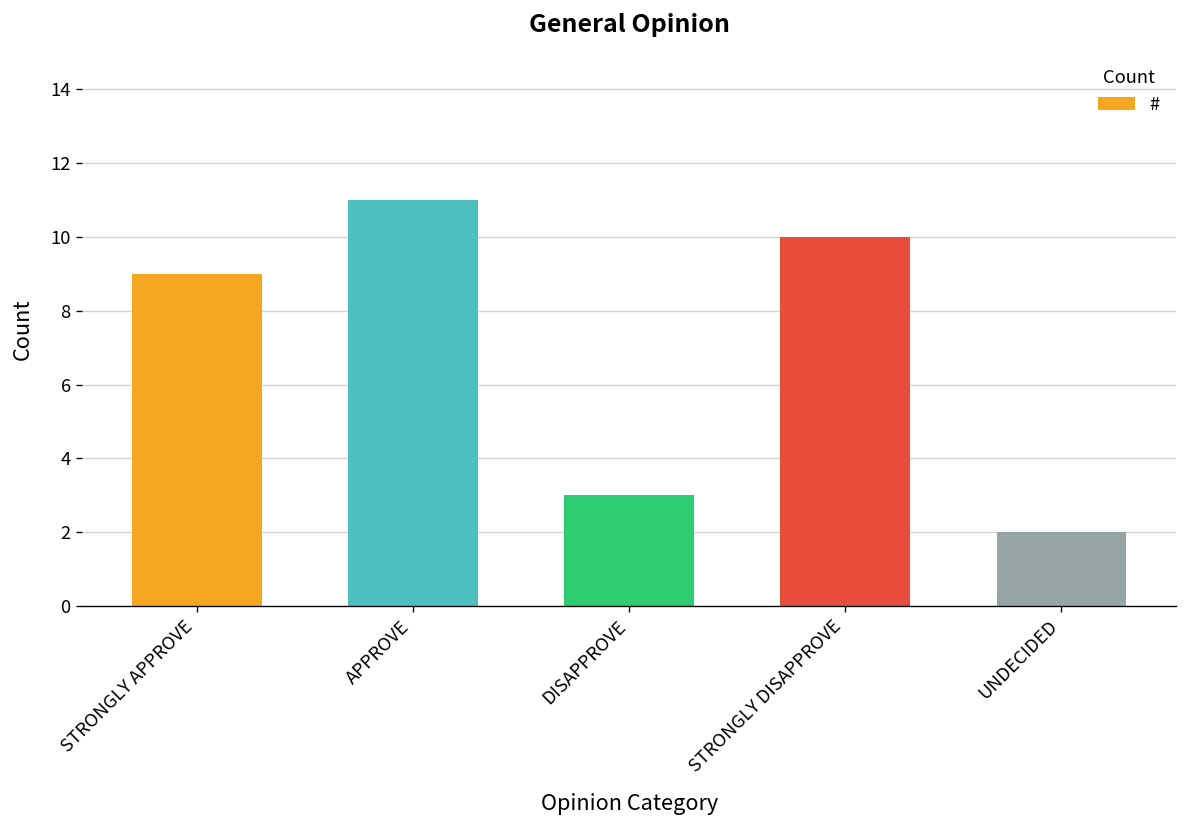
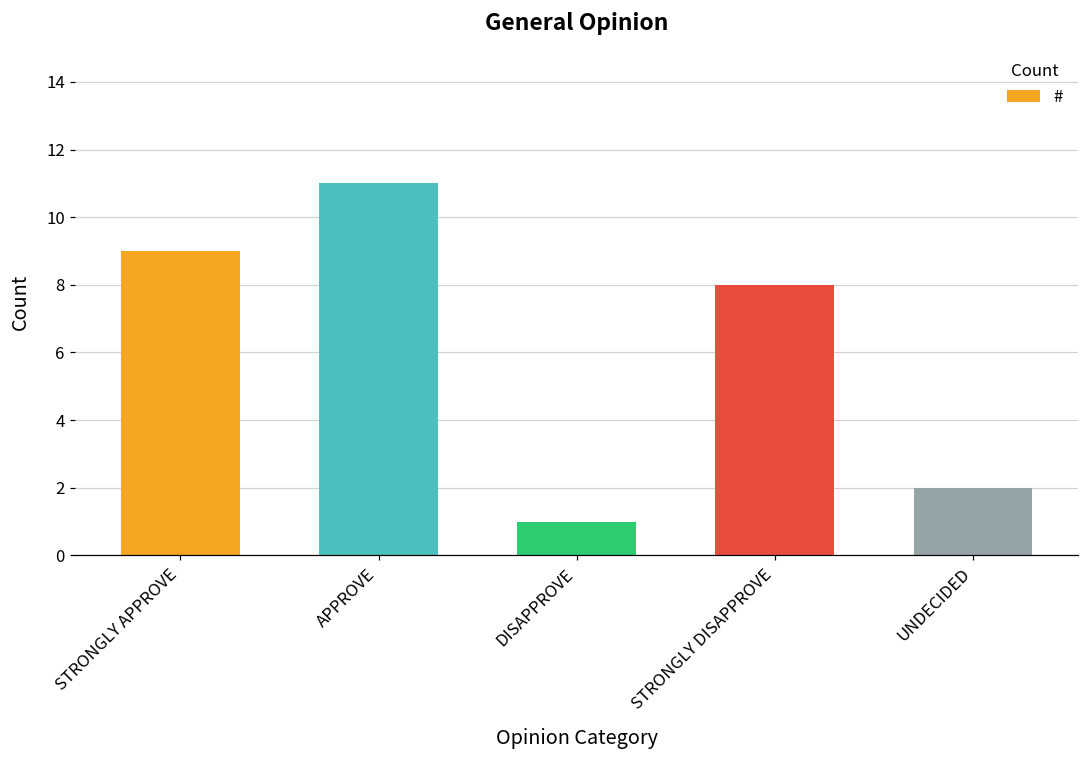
DISAPPROVE: 3 -> 1
STRONGLY DISAPPROVE: 10 -> 8
